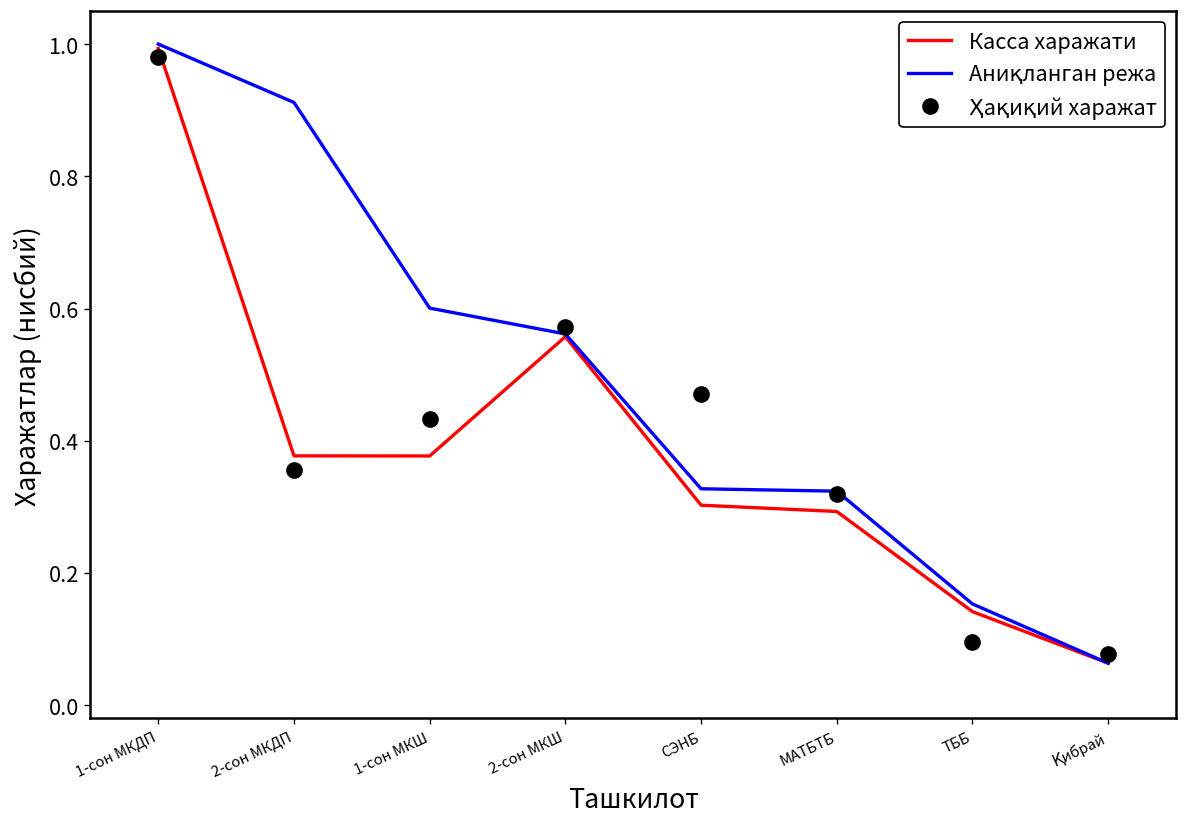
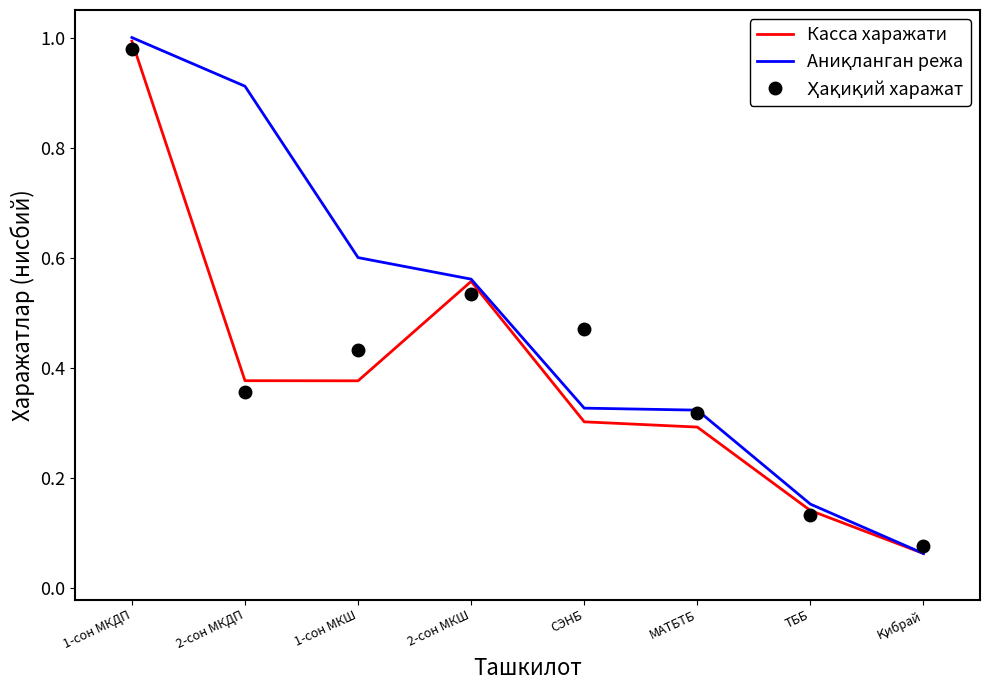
Ҳақиқий харажат, 2-сон МКШ: 0.57 -> 0.53
Ҳақиқий харажат, ТББ: 0.10 -> 0.13
